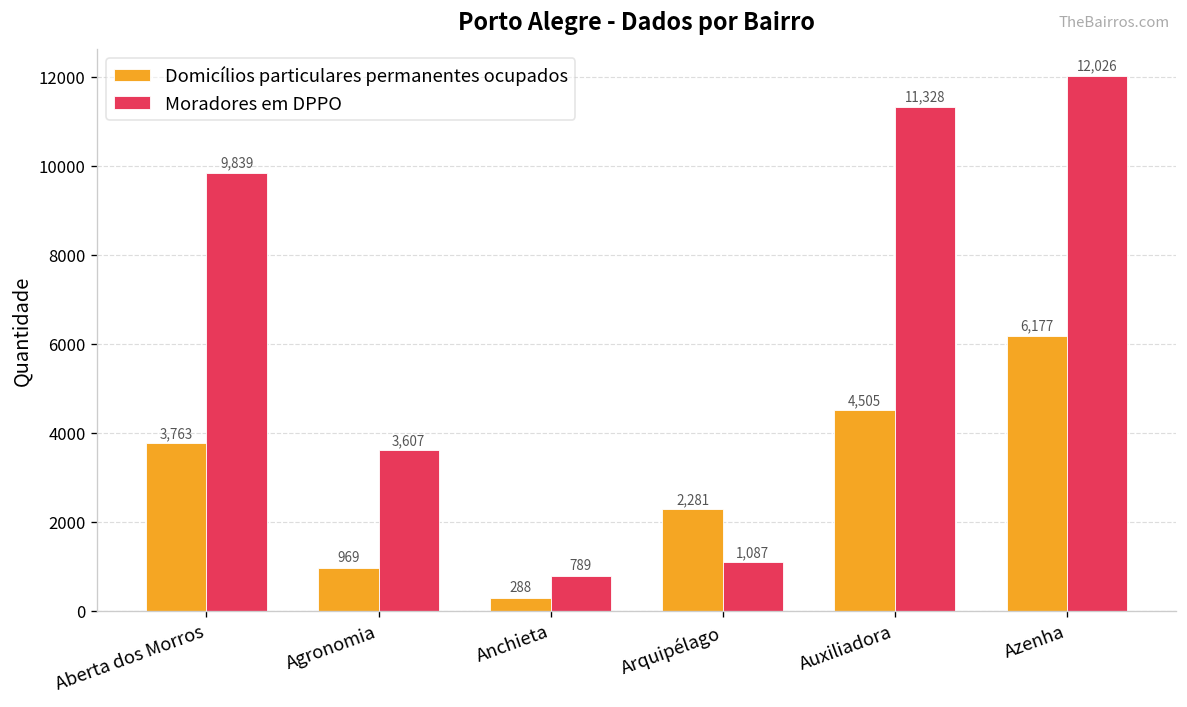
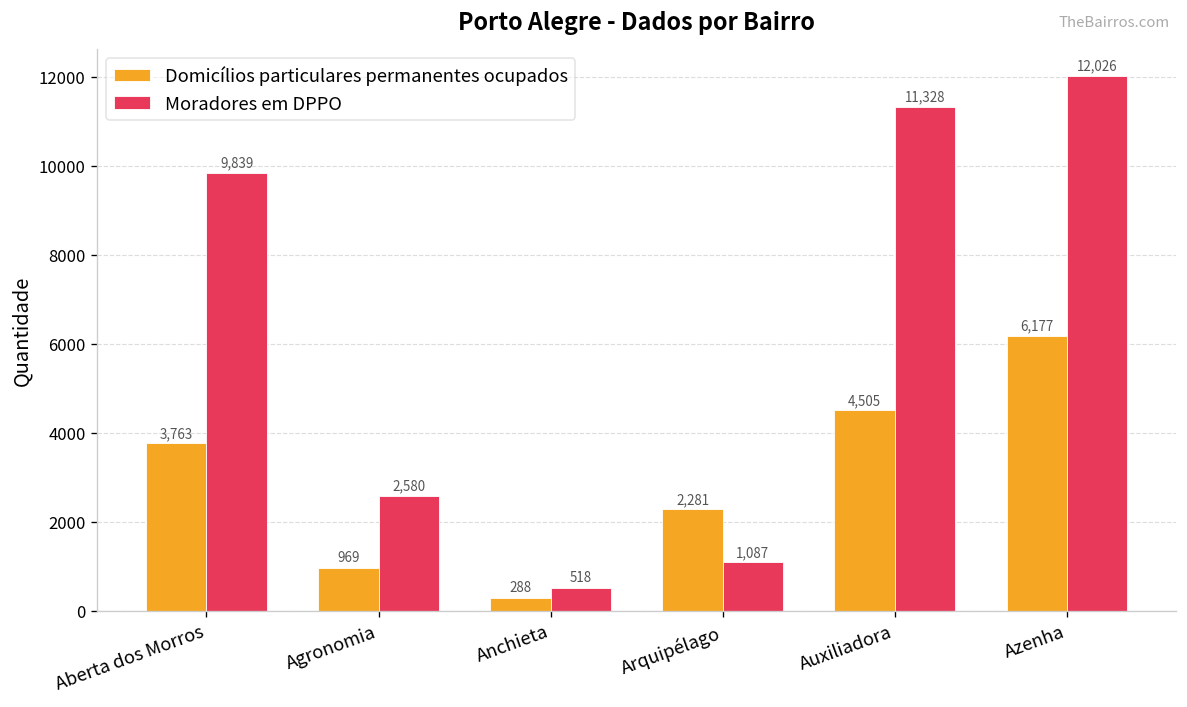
Moradores em DPPO, Agronomia: 3,607 -> 2,580
Moradores em DPPO, Anchieta: 789 -> 518
